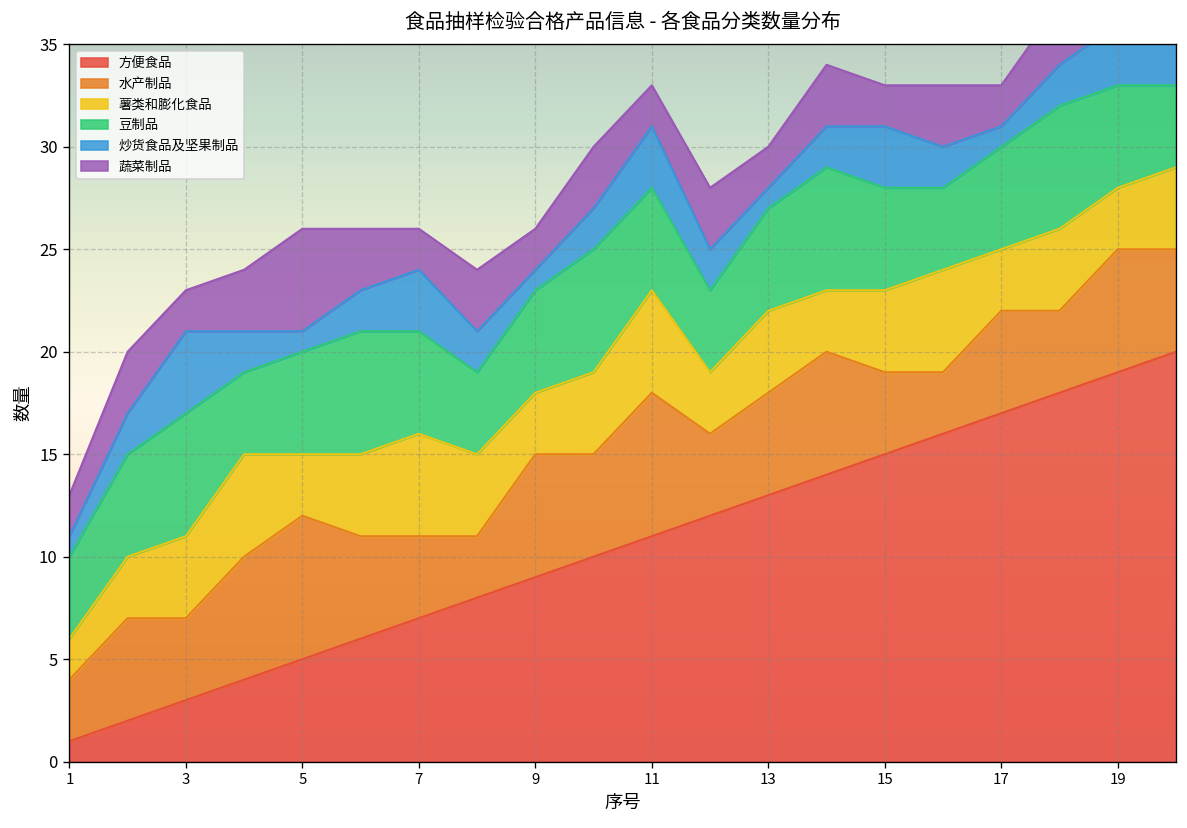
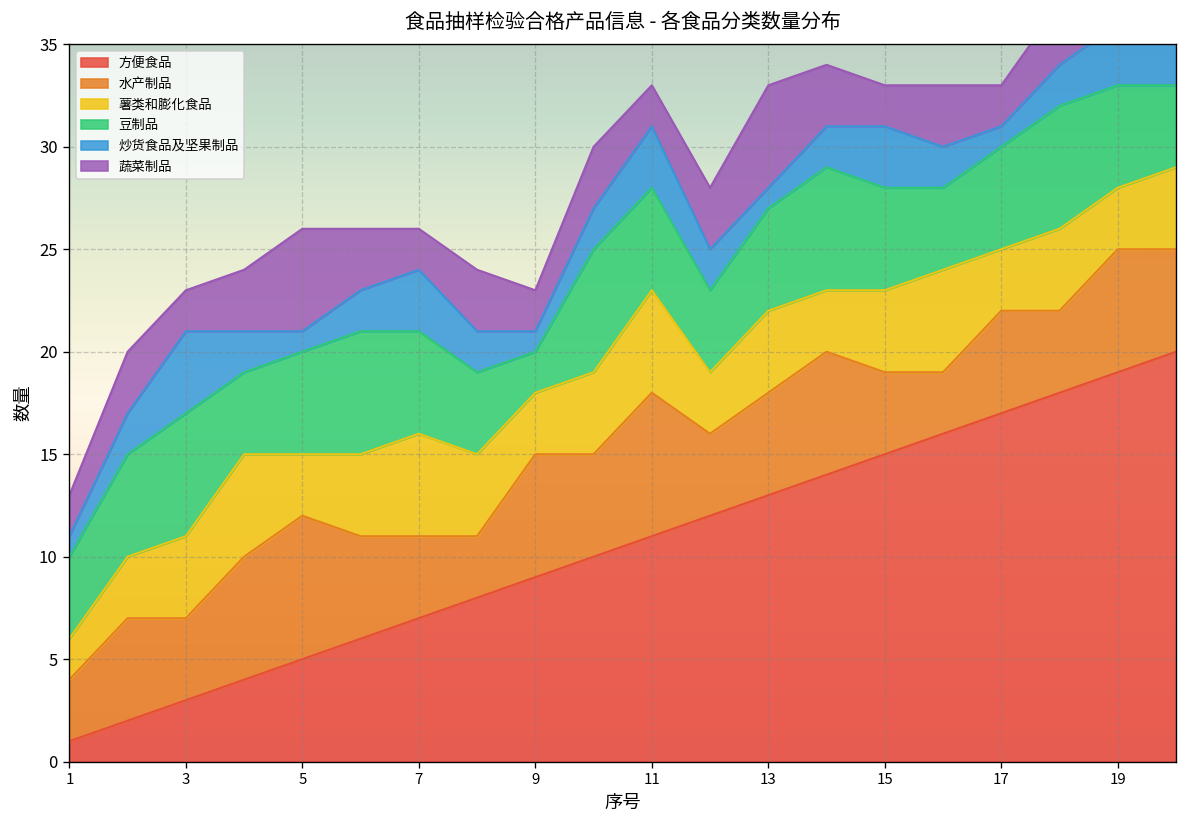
豆制品, 9: 5 -> 2
蔬菜制品, 13: 2 -> 5
